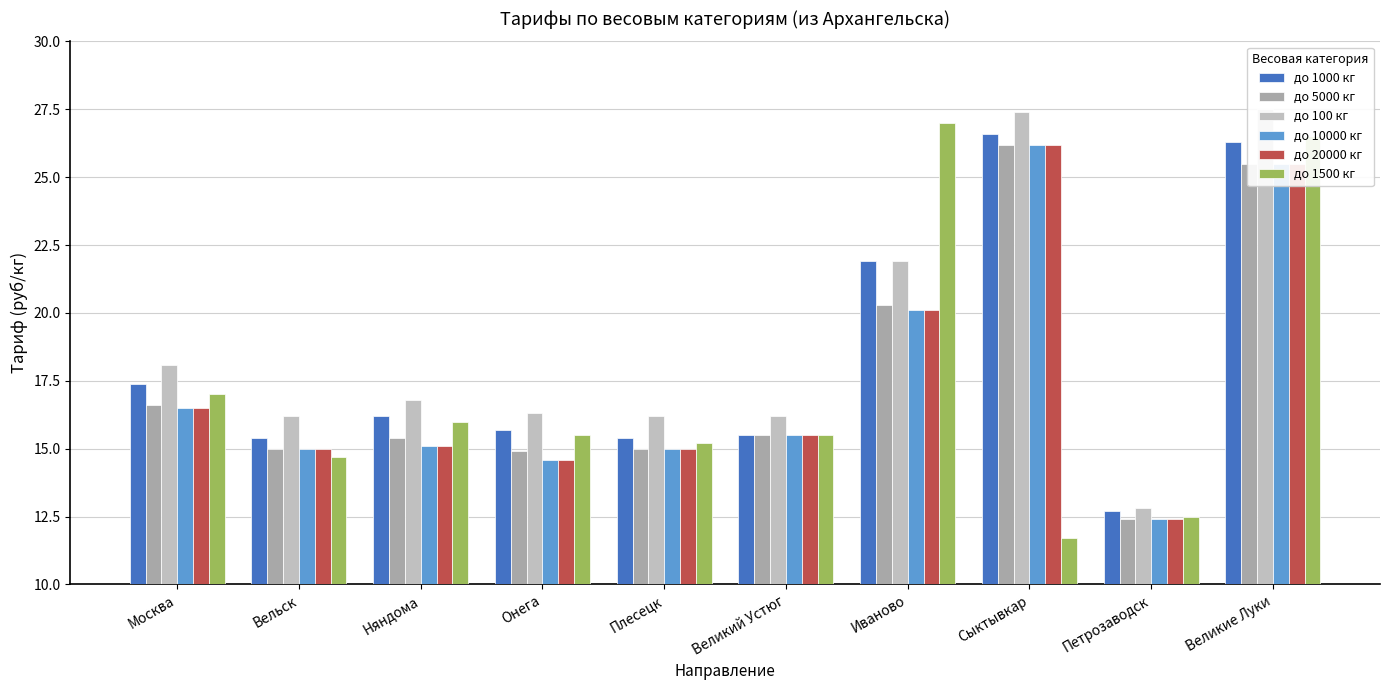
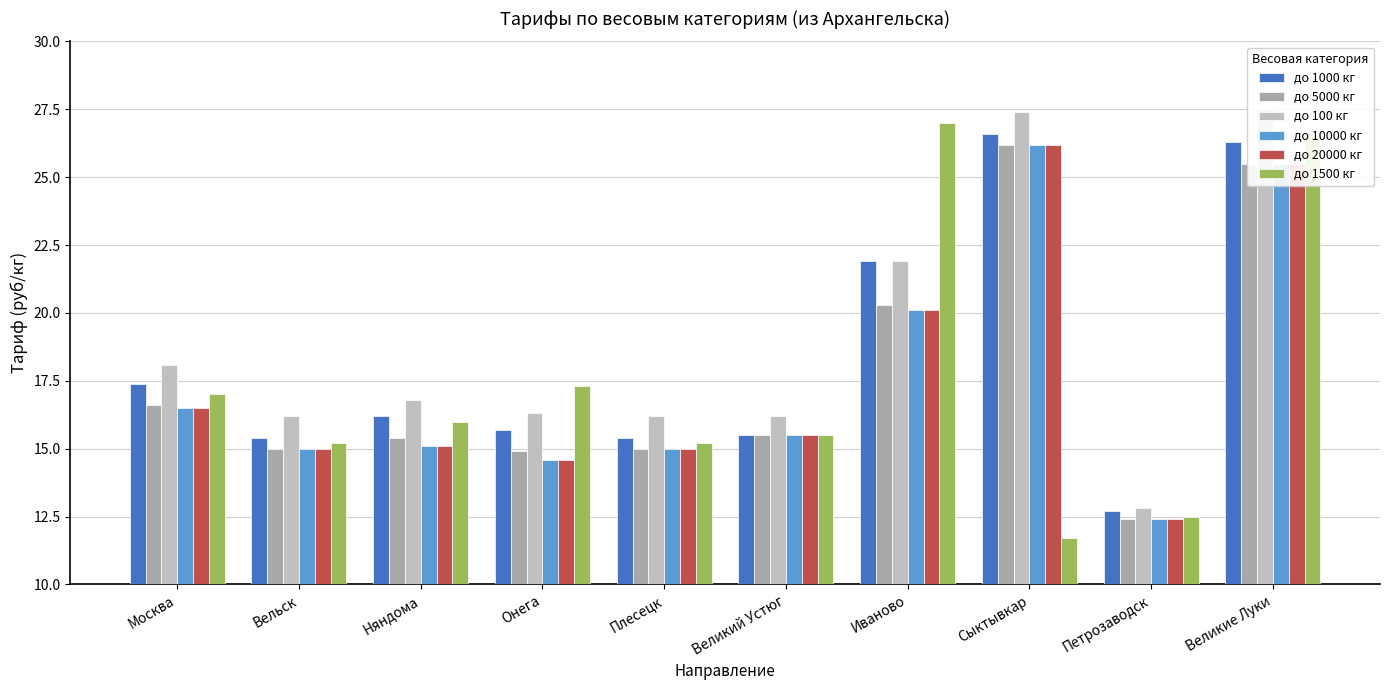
до 1500 кг, Вельск: 14.7 -> 15.2
до 1500 кг, Онега: 15.5 -> 17.3
